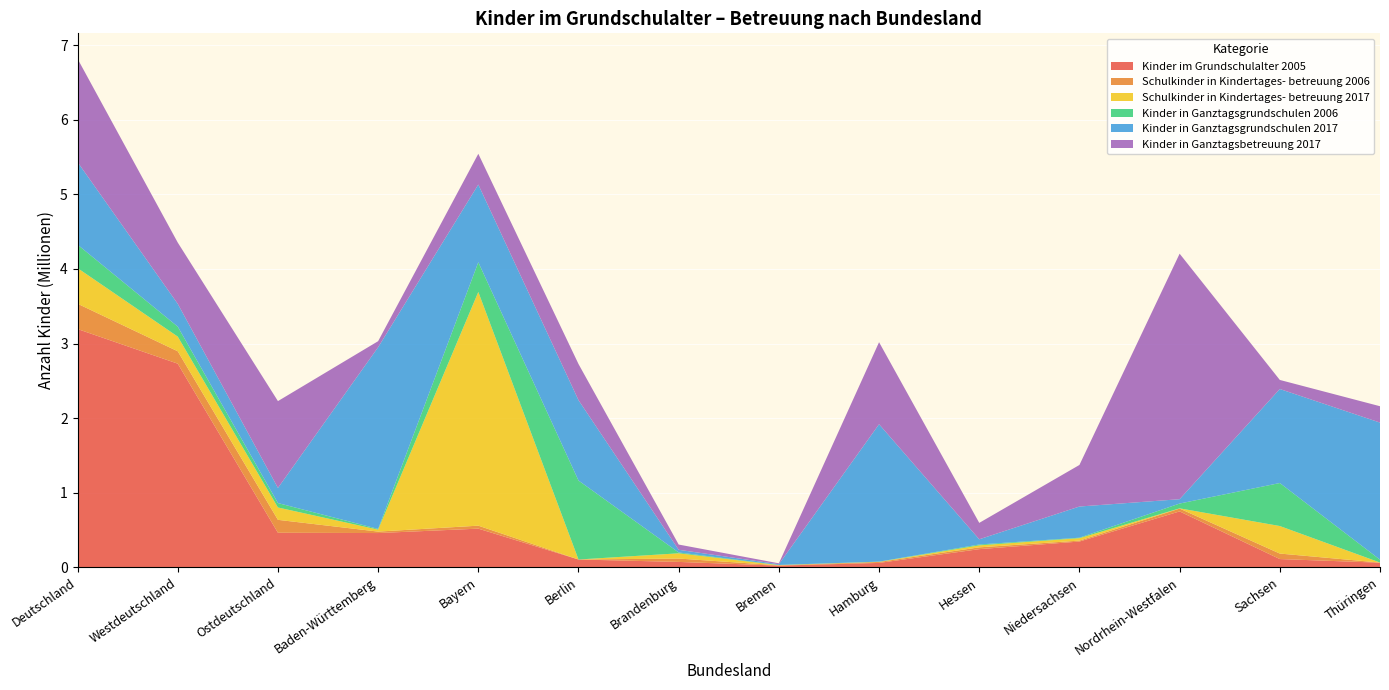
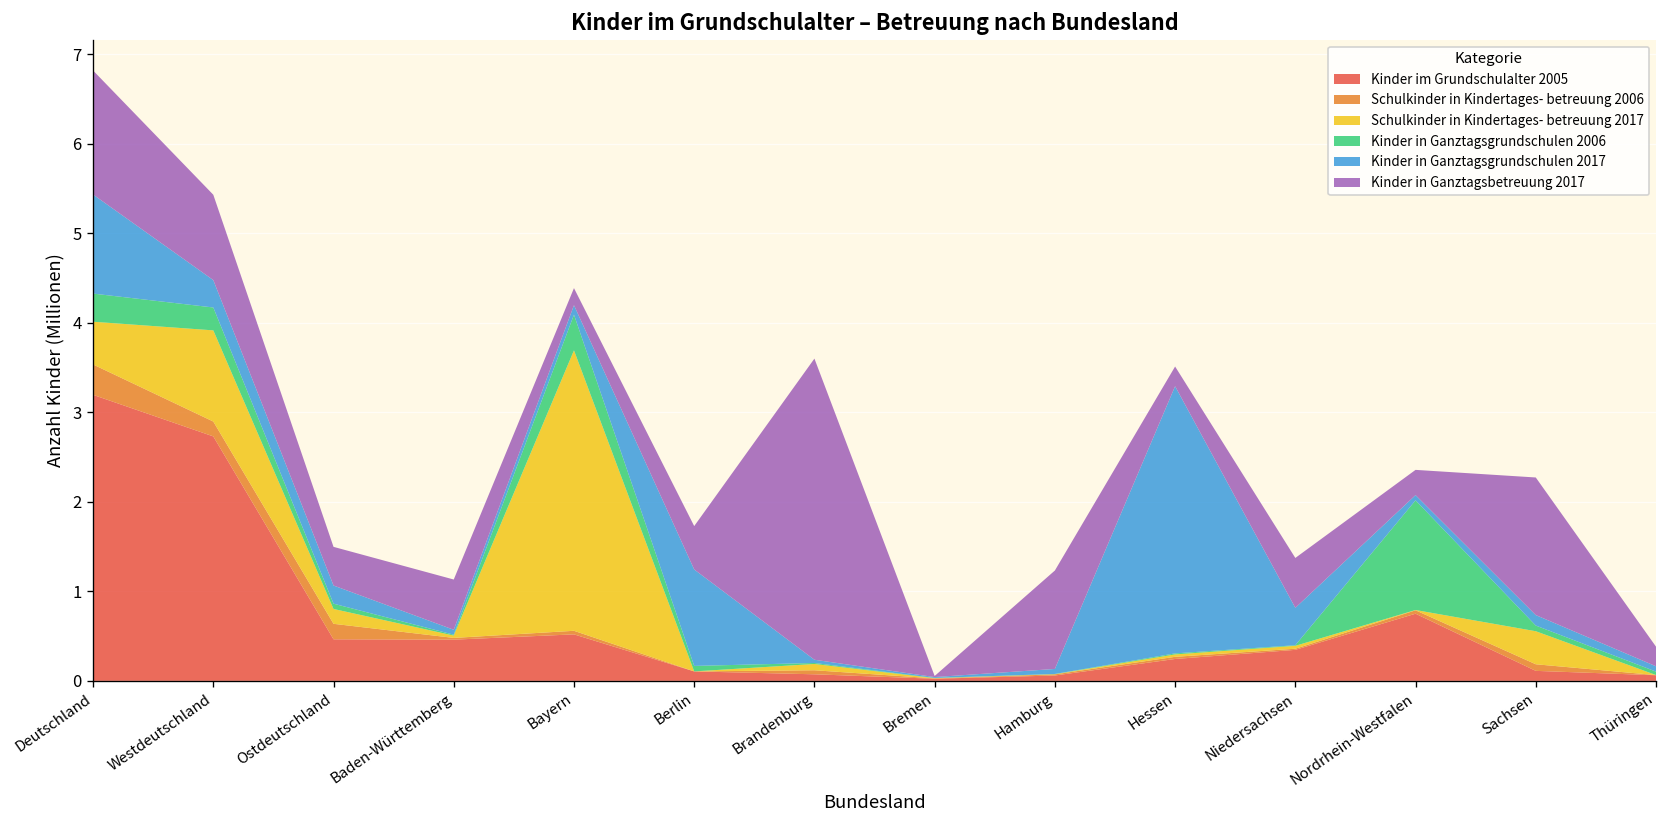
Schulkinder in Kindertages- betreuung 2017, Westdeutschland: 0.2 -> 1.0
Kinder in Ganztagsgrundschulen 2006, Westdeutschland: 0.1 -> 0.3
Kinder in Ganztagsbetreuung 2017, Westdeutschland: 0.8 -> 1.0
Kinder in Ganztagsbetreuung 2017, Ostdeutschland: 1.2 -> 0.4
Kinder in Ganztagsgrundschulen 2017, Baden-Württemberg: 2.4 -> 0.1
Kinder in Ganztagsbetreuung 2017, Baden-Württemberg: 0.1 -> 0.6
Kinder in Ganztagsgrundschulen 2017, Bayern: 1.0 -> 0.1
Kinder in Ganztagsbetreuung 2017, Bayern: 0.4 -> 0.2
Kinder in Ganztagsgrundschulen 2006, Berlin: 1.1 -> 0.1
Kinder in Ganztagsbetreuung 2017, Brandenburg: 0.1 -> 3.4
Kinder in Ganztagsgrundschulen 2017, Hamburg: 1.8 -> 0.1
Kinder in Ganztagsgrundschulen 2017, Hessen: 0.1 -> 3.0
Kinder in Ganztagsgrundschulen 2006, Nordrhein-Westfalen: 0.1 -> 1.2
Kinder in Ganztagsbetreuung 2017, Nordrhein-Westfalen: 3.3 -> 0.3
Kinder in Ganztagsgrundschulen 2006, Sachsen: 0.6 -> 0.1
Kinder in Ganztagsgrundschulen 2017, Sachsen: 1.3 -> 0.1
Kinder in Ganztagsbetreuung 2017, Sachsen: 0.1 -> 1.5
Kinder in Ganztagsgrundschulen 2017, Thüringen: 1.8 -> 0.1
